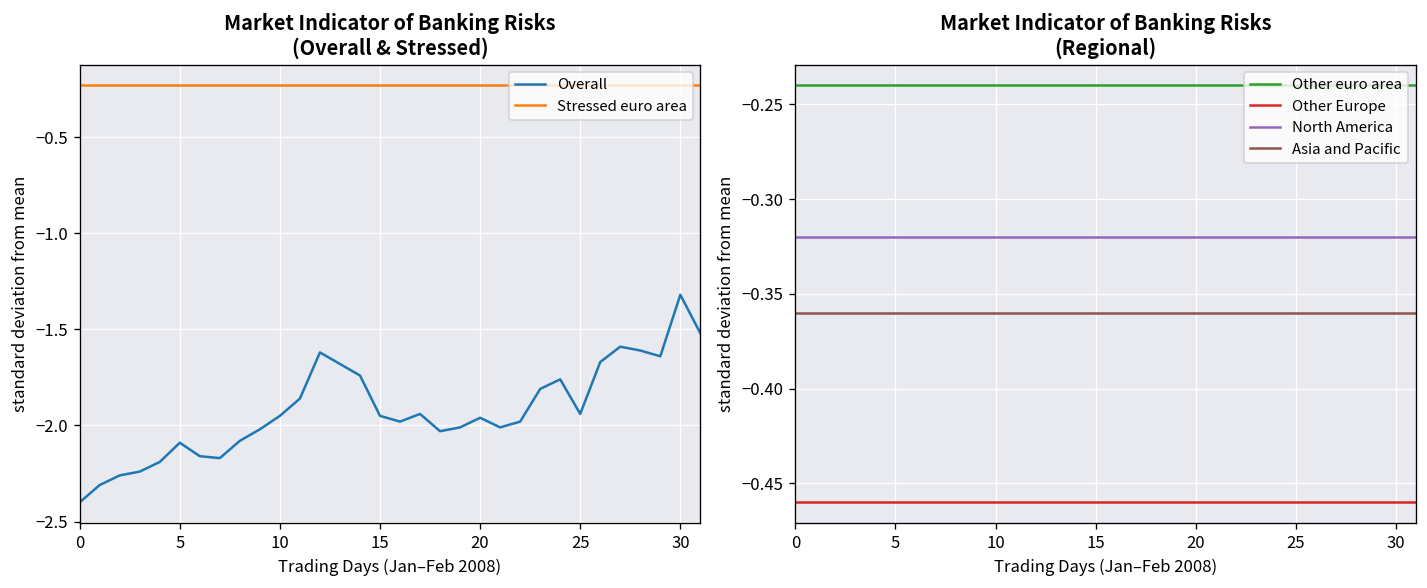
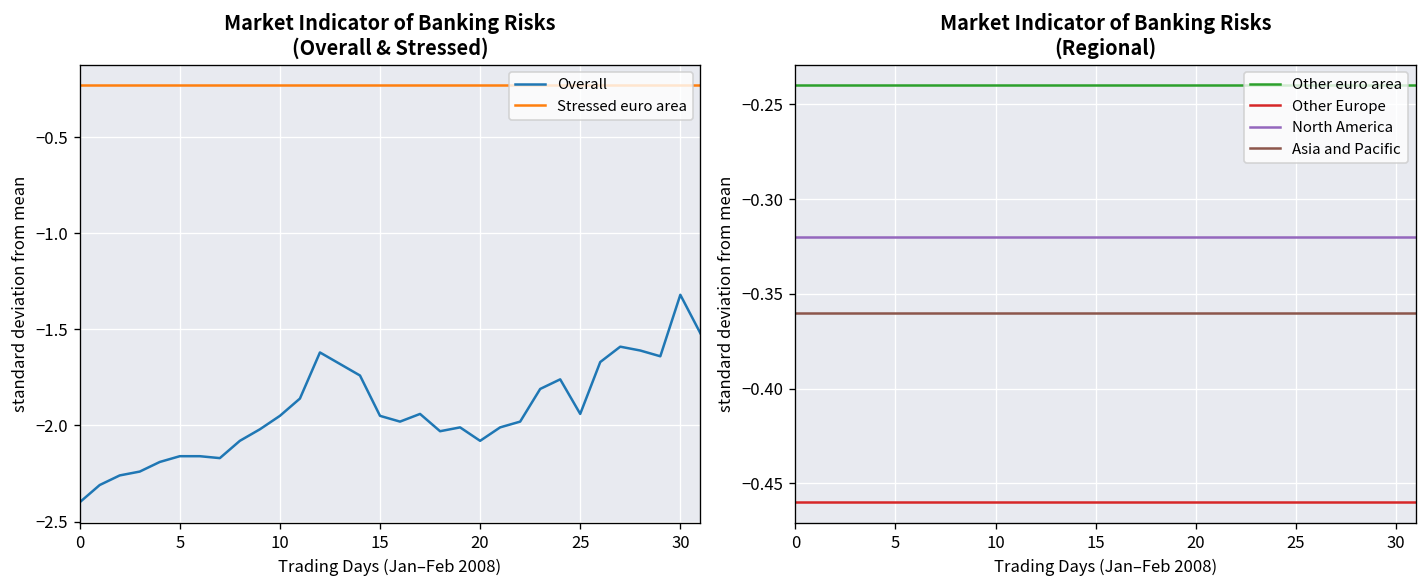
Market Indicator of Banking Risks (Overall & Stressed), Overall, 5: -2.09 -> -2.16
Market Indicator of Banking Risks (Overall & Stressed), Overall, 20: -1.96 -> -2.08
